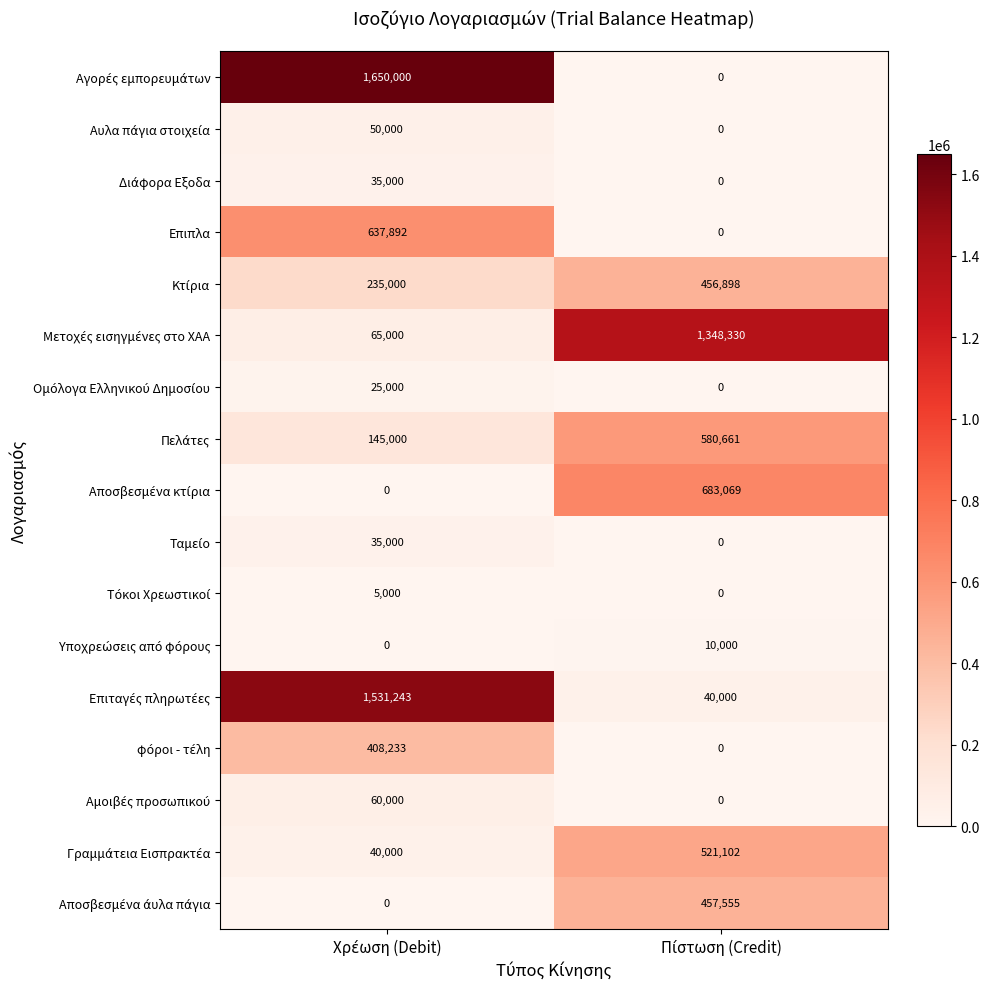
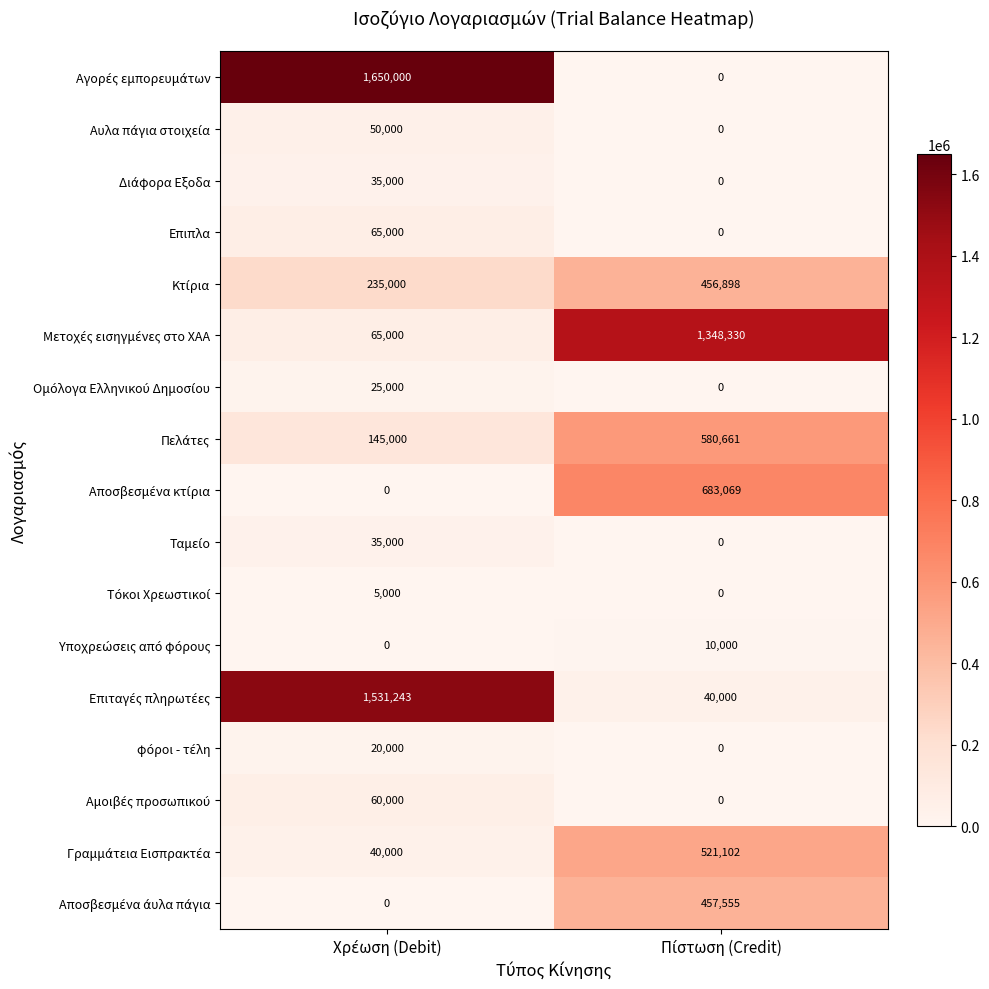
Επιπλα, Χρέωση (Debit): 637,892 -> 65,000
φόροι - τέλη, Χρέωση (Debit): 408,233 -> 20,000
